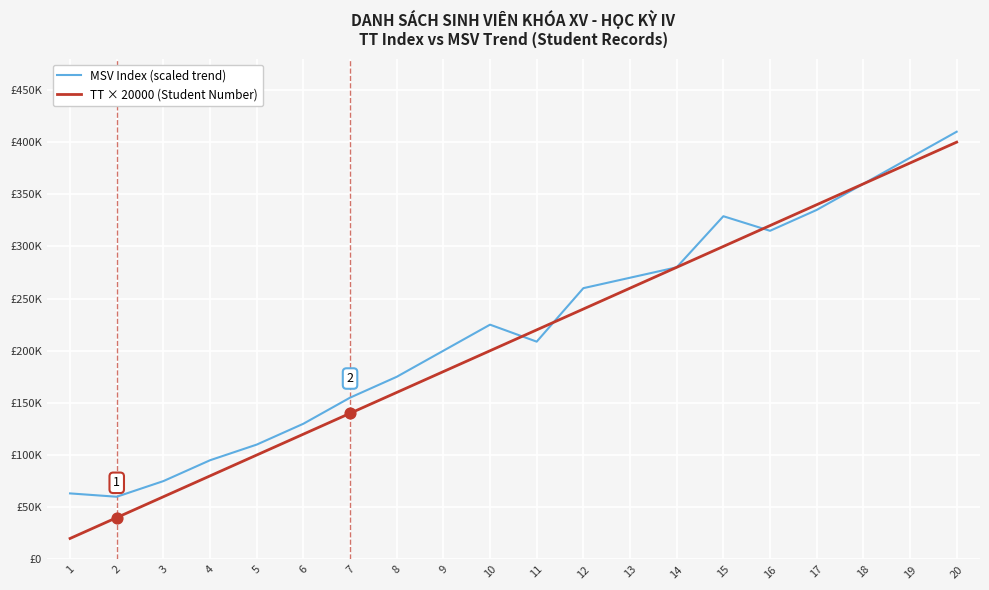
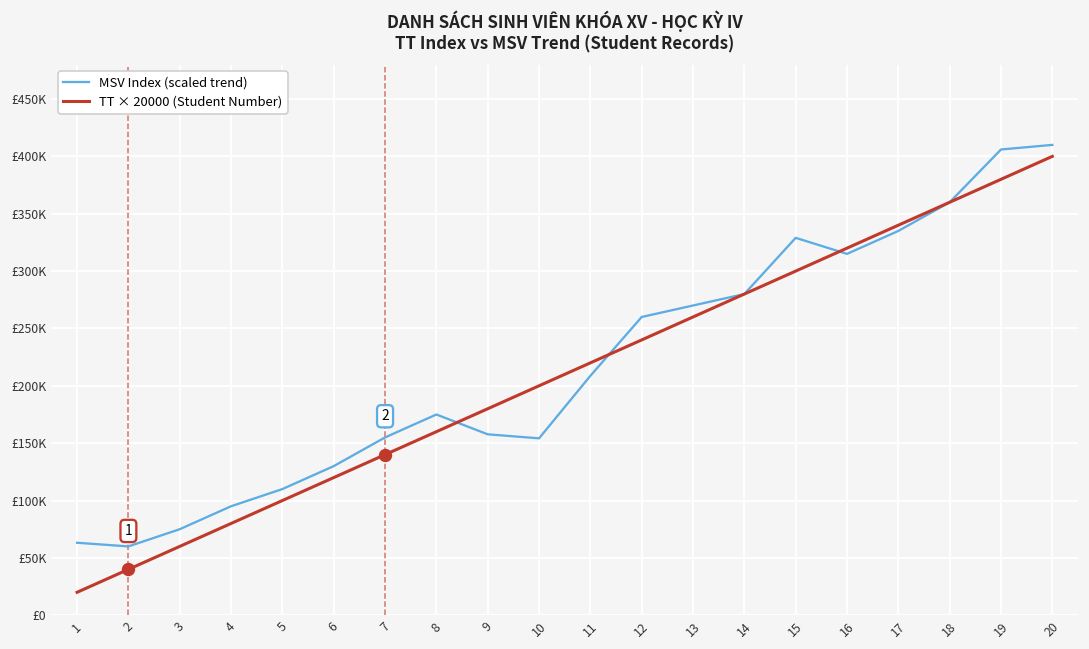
MSV Index (scaled trend), 9: £200000 -> £158000
MSV Index (scaled trend), 10: £225000 -> £154000
MSV Index (scaled trend), 19: £385000 -> £406000
